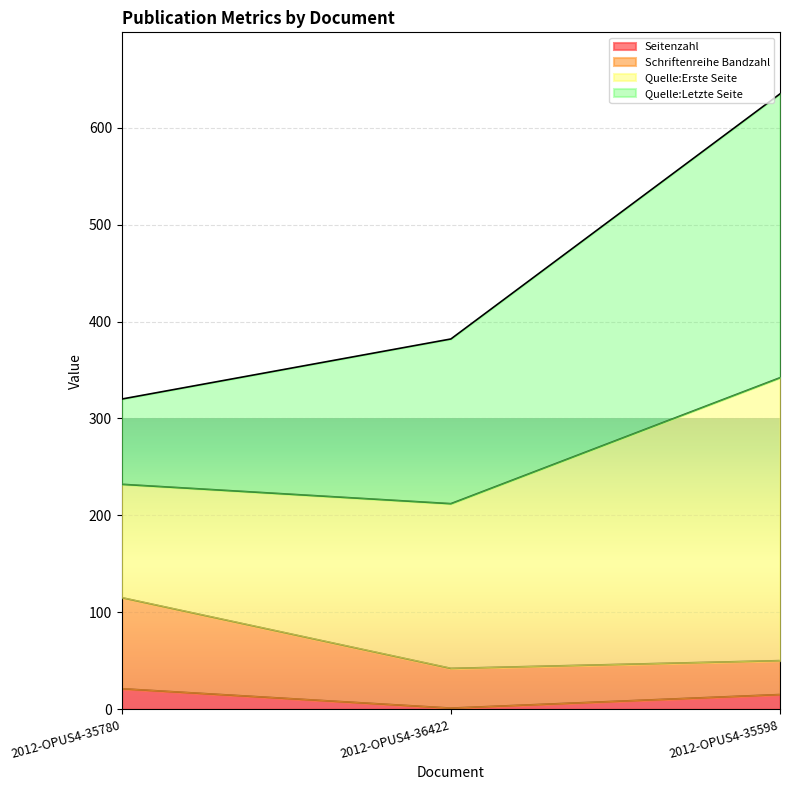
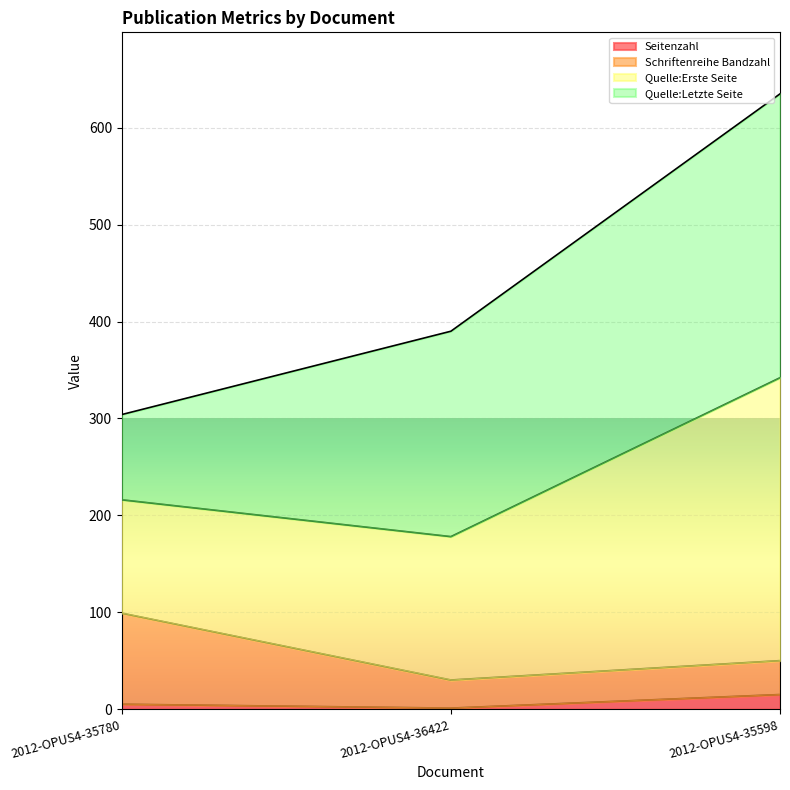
Seitenzahl, 2012-OPUS4-35780: 20 -> 10
Schriftenreihe Bandzahl, 2012-OPUS4-36422: 40 -> 30
Quelle:Erste Seite, 2012-OPUS4-36422: 170 -> 150
Quelle:Letzte Seite, 2012-OPUS4-36422: 170 -> 210
